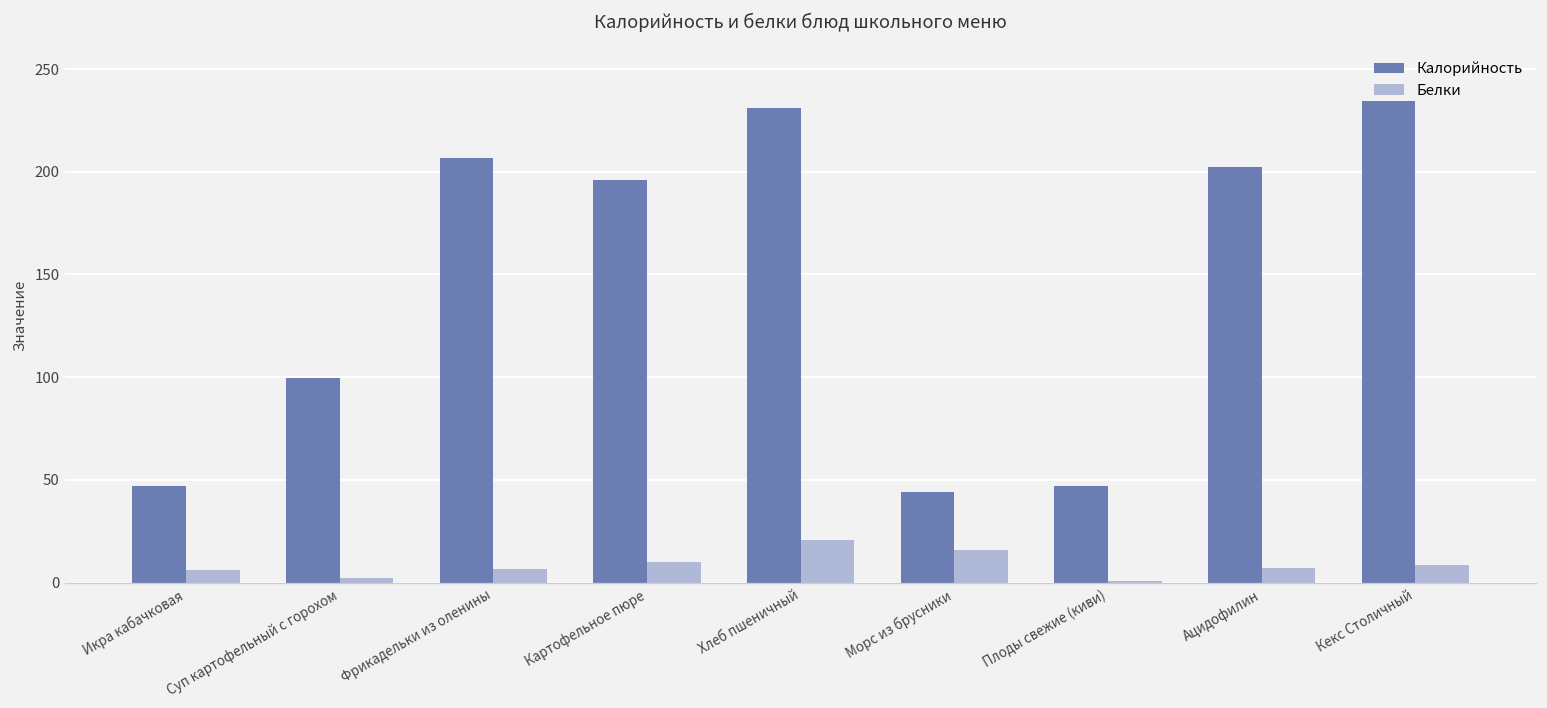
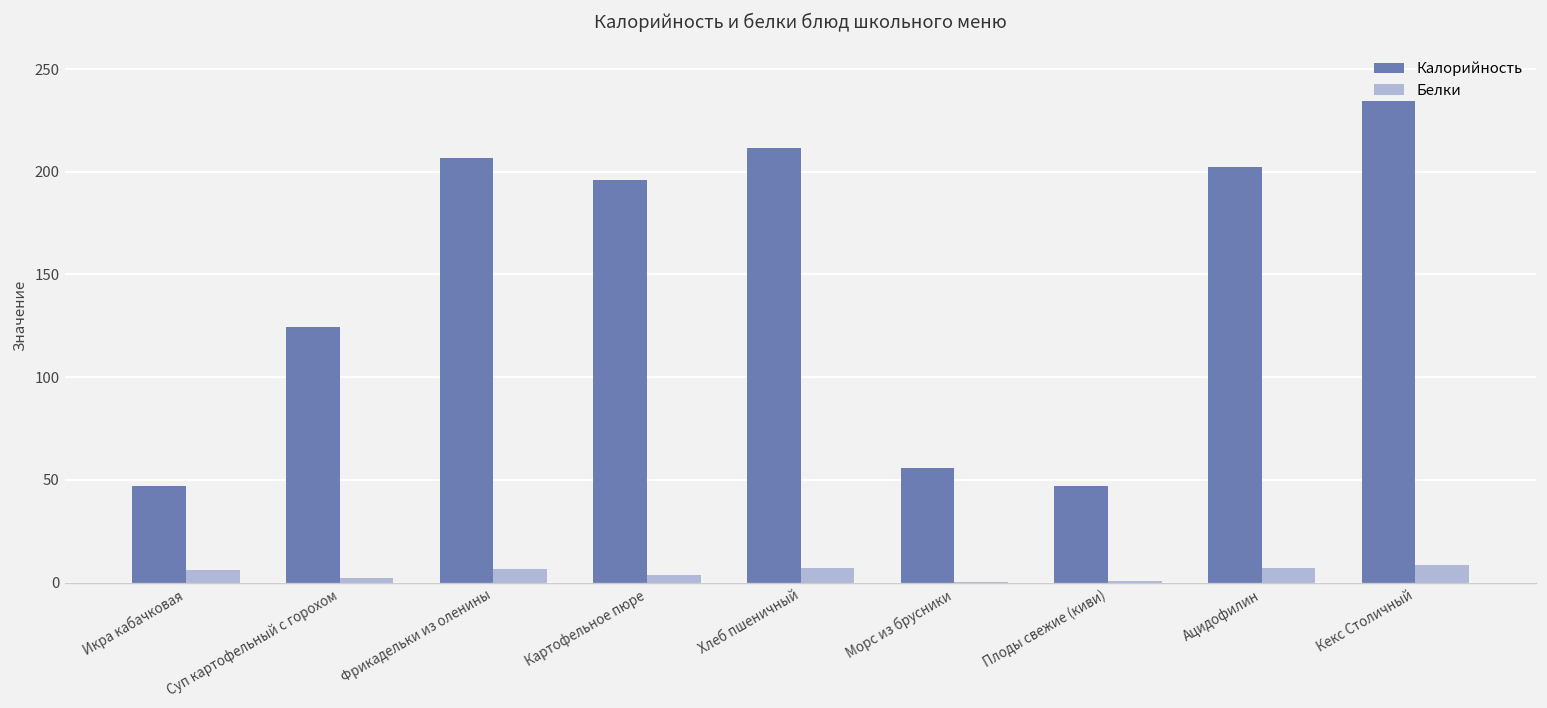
Калорийность, Суп картофельный с горохом: 99 -> 124
Белки, Картофельное пюре: 10 -> 4
Калорийность, Хлеб пшеничный: 231 -> 212
Белки, Хлеб пшеничный: 20 -> 7
Калорийность, Морс из брусники: 44 -> 56
Белки, Морс из брусники: 16 -> 0
